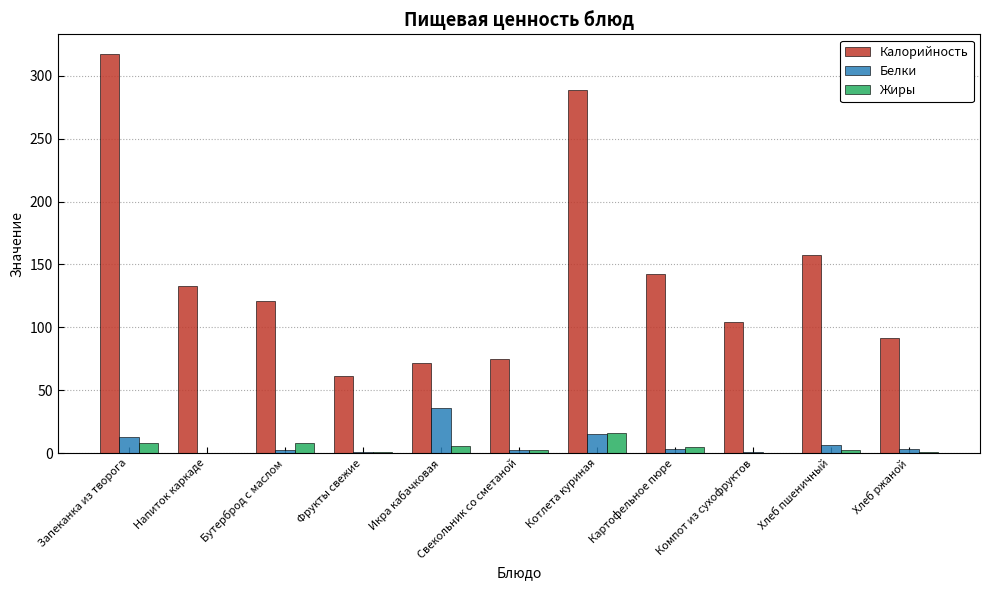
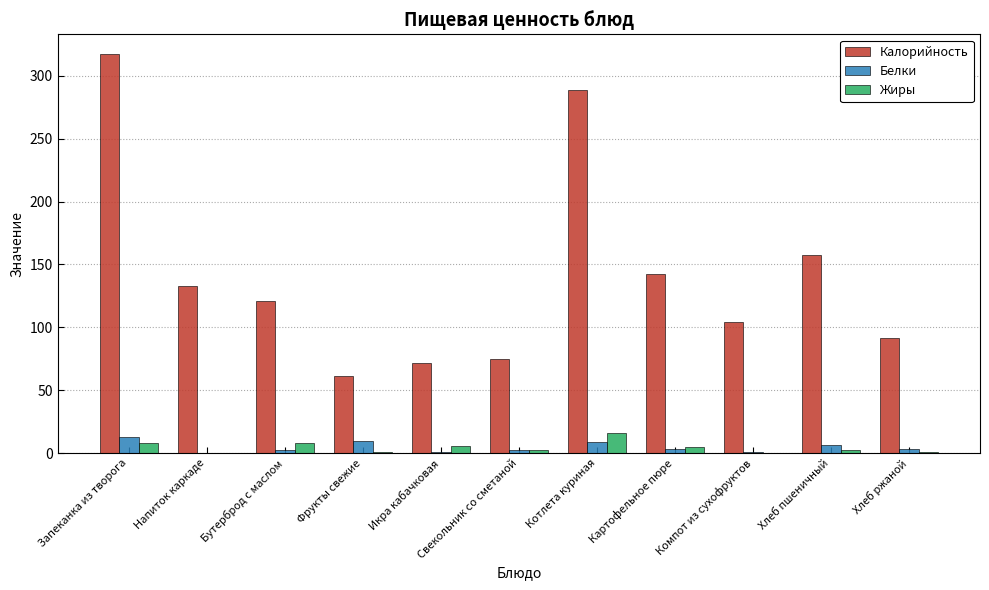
Белки, Фрукты свежие: 1 -> 9
Белки, Икра кабачковая: 36 -> 1
Белки, Котлета куриная: 15 -> 8
